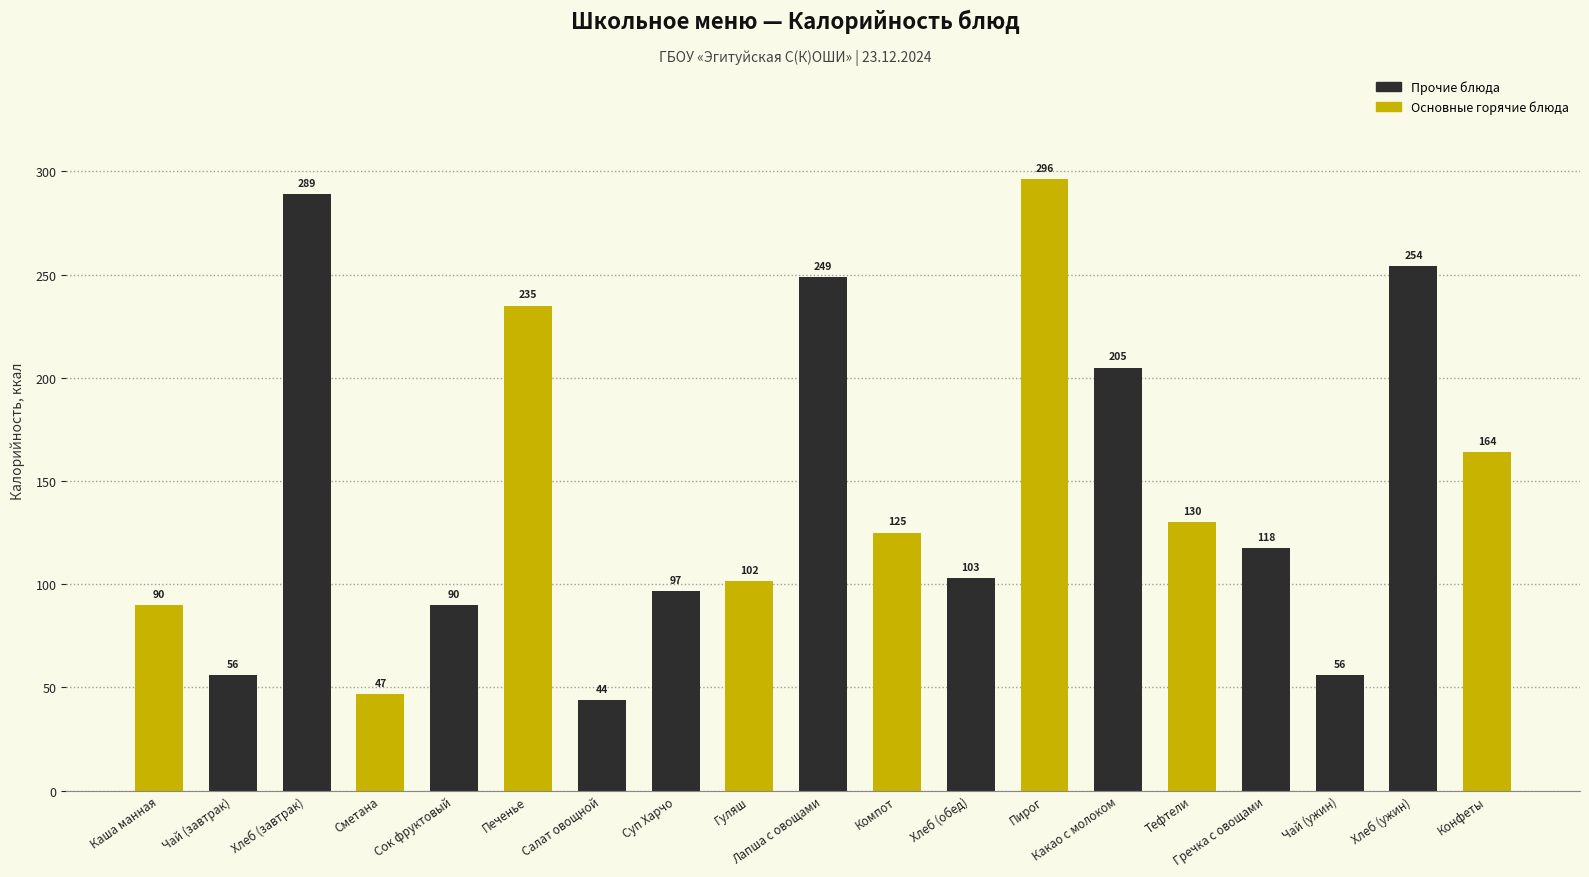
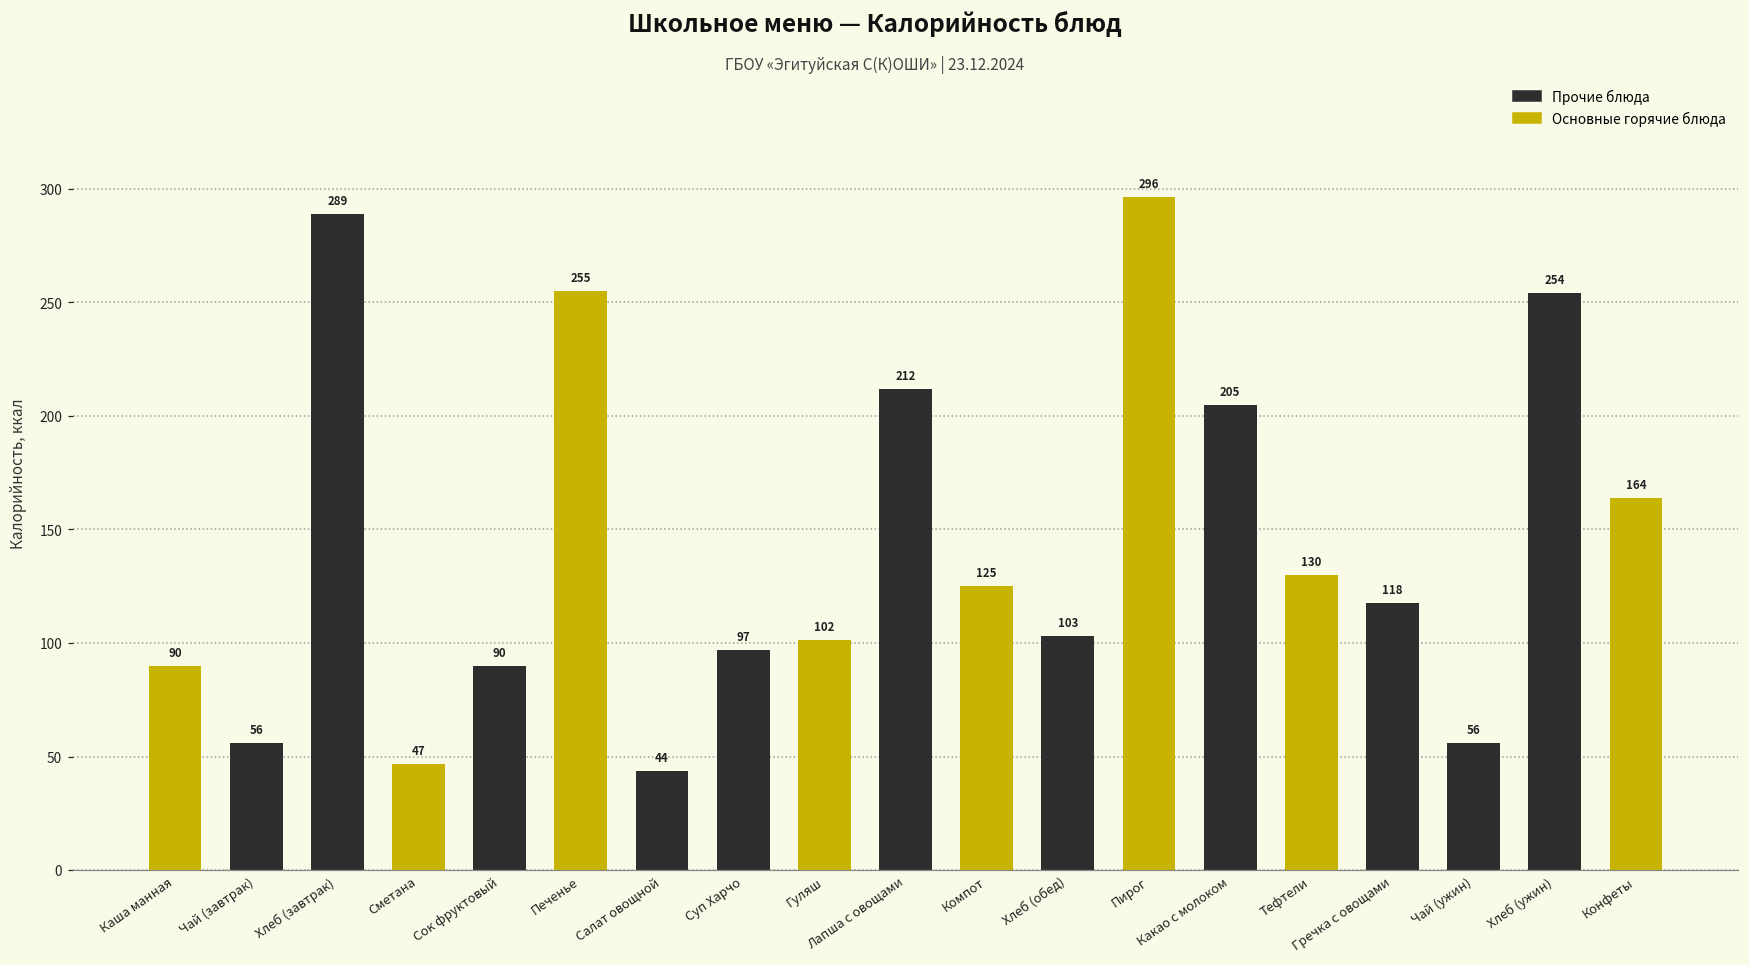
Печенье: 235 -> 255
Лапша с овощами: 249 -> 212
